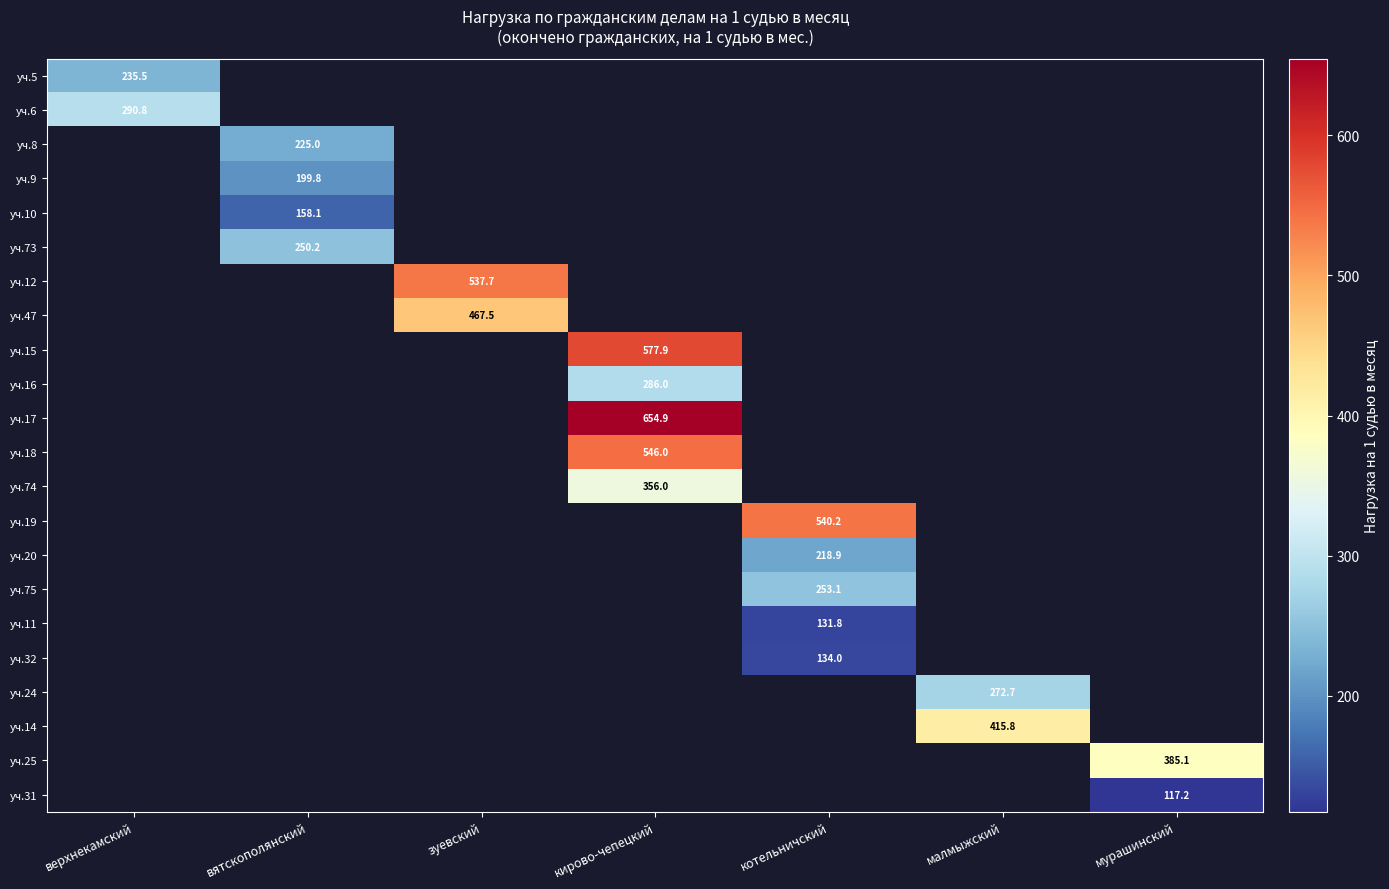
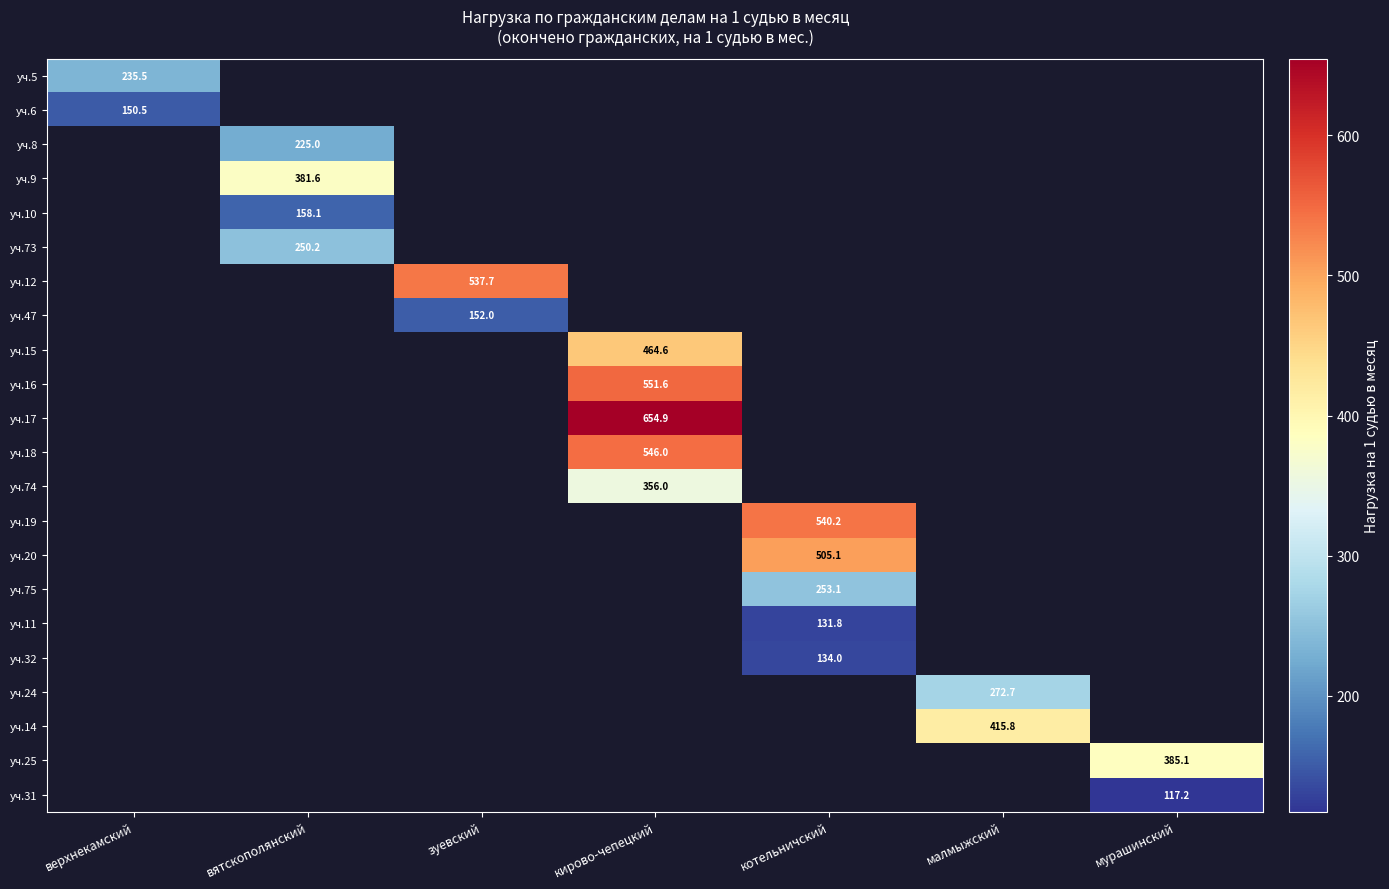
уч.6, верхнекамский: 290.8 -> 150.5
уч.9, вятскополянский: 199.8 -> 381.6
уч.47, зуевский: 467.5 -> 152.0
уч.15, кирово-чепецкий: 577.9 -> 464.6
уч.16, кирово-чепецкий: 286.0 -> 551.6
уч.20, котельничский: 218.9 -> 505.1
